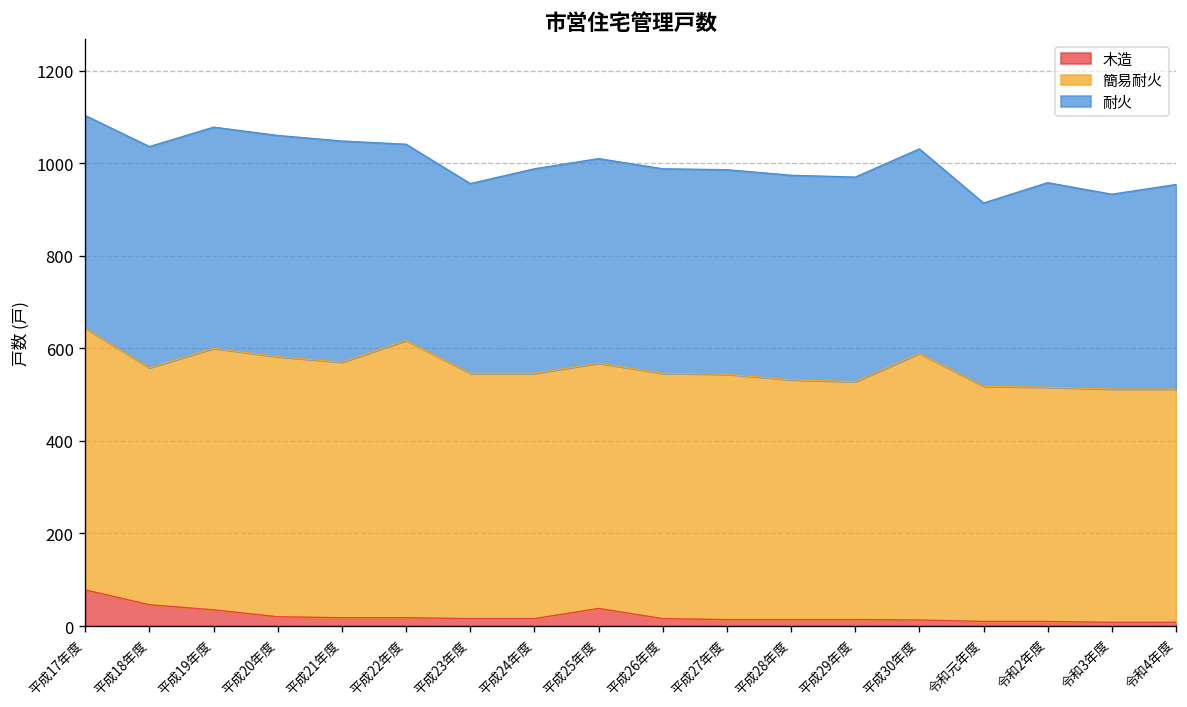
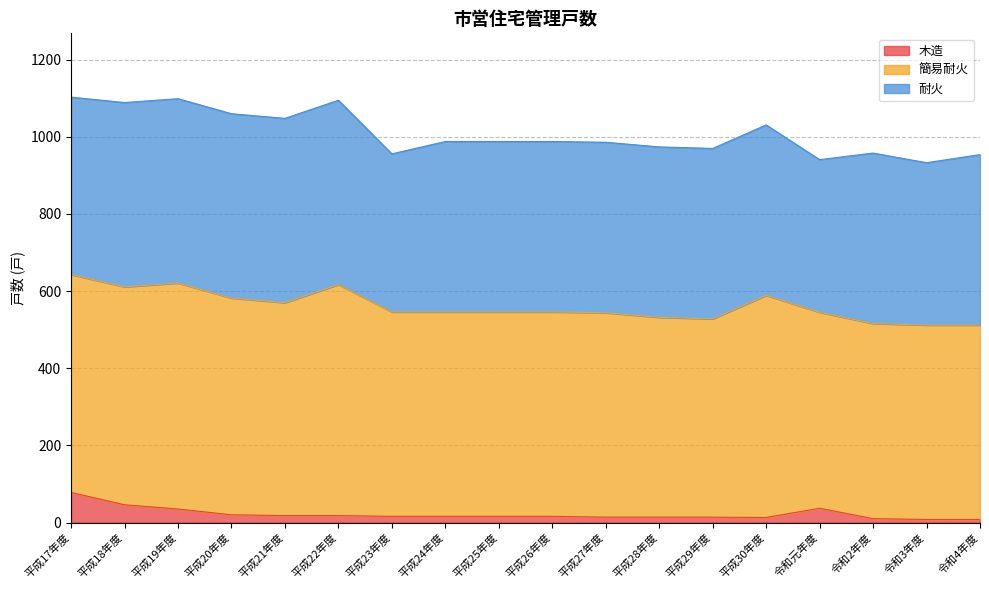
簡易耐火, 平成18年度: 510 -> 570
簡易耐火, 平成19年度: 570 -> 590
耐火, 平成22年度: 420 -> 480
木造, 平成25年度: 40 -> 20
木造, 令和元年度: 10 -> 40
